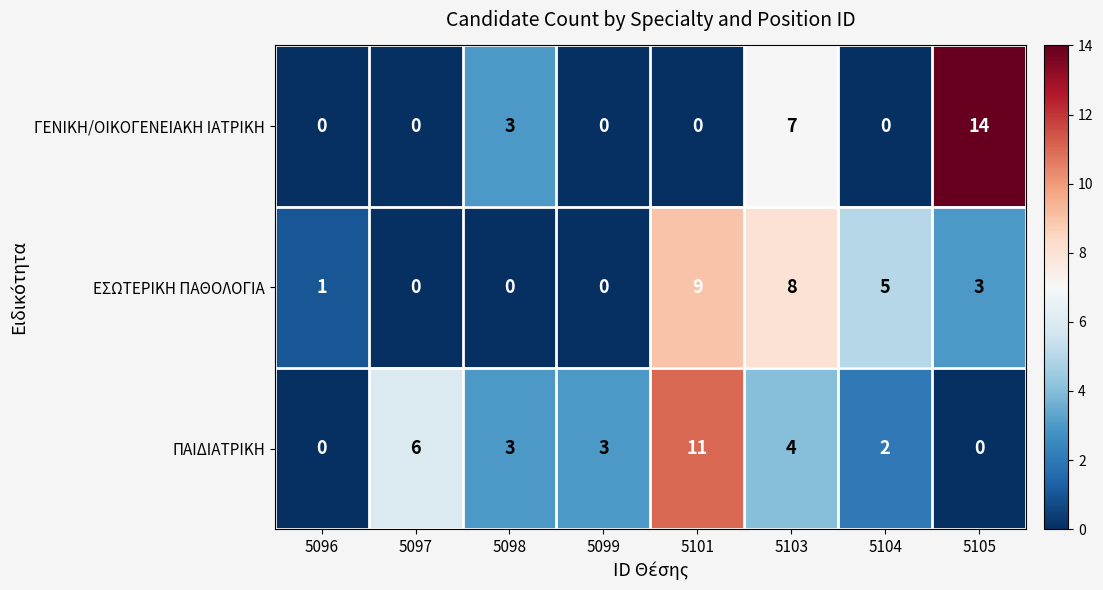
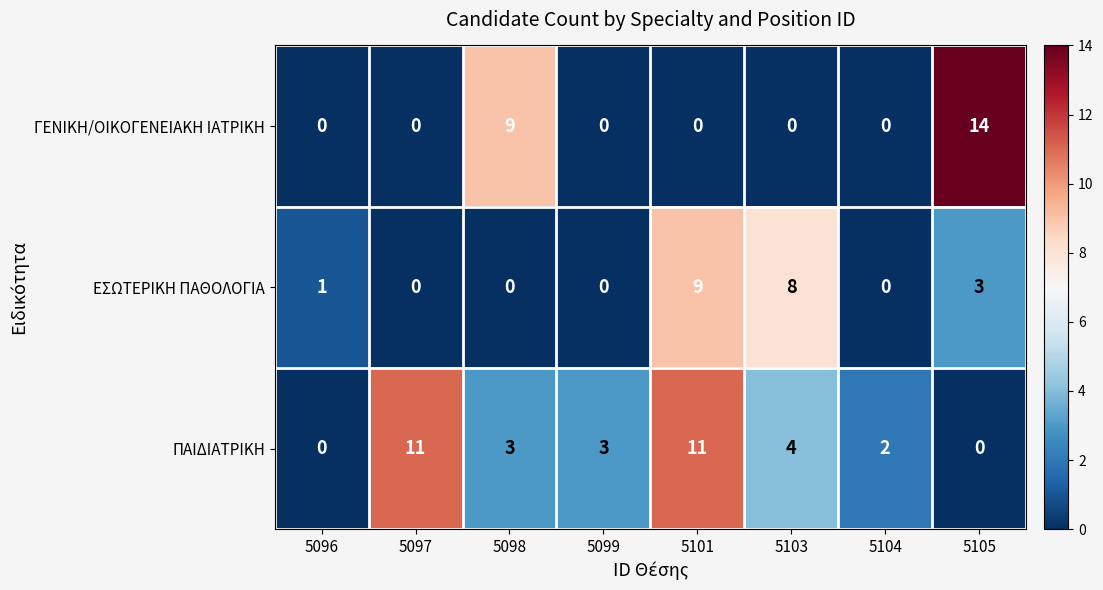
ΓΕΝΙΚΗ/ΟΙΚΟΓΕΝΕΙΑΚΗ ΙΑΤΡΙΚΗ, 5098: 3 -> 9
ΓΕΝΙΚΗ/ΟΙΚΟΓΕΝΕΙΑΚΗ ΙΑΤΡΙΚΗ, 5103: 7 -> 0
ΕΣΩΤΕΡΙΚΗ ΠΑΘΟΛΟΓΙΑ, 5104: 5 -> 0
ΠΑΙΔΙΑΤΡΙΚΗ, 5097: 6 -> 11
